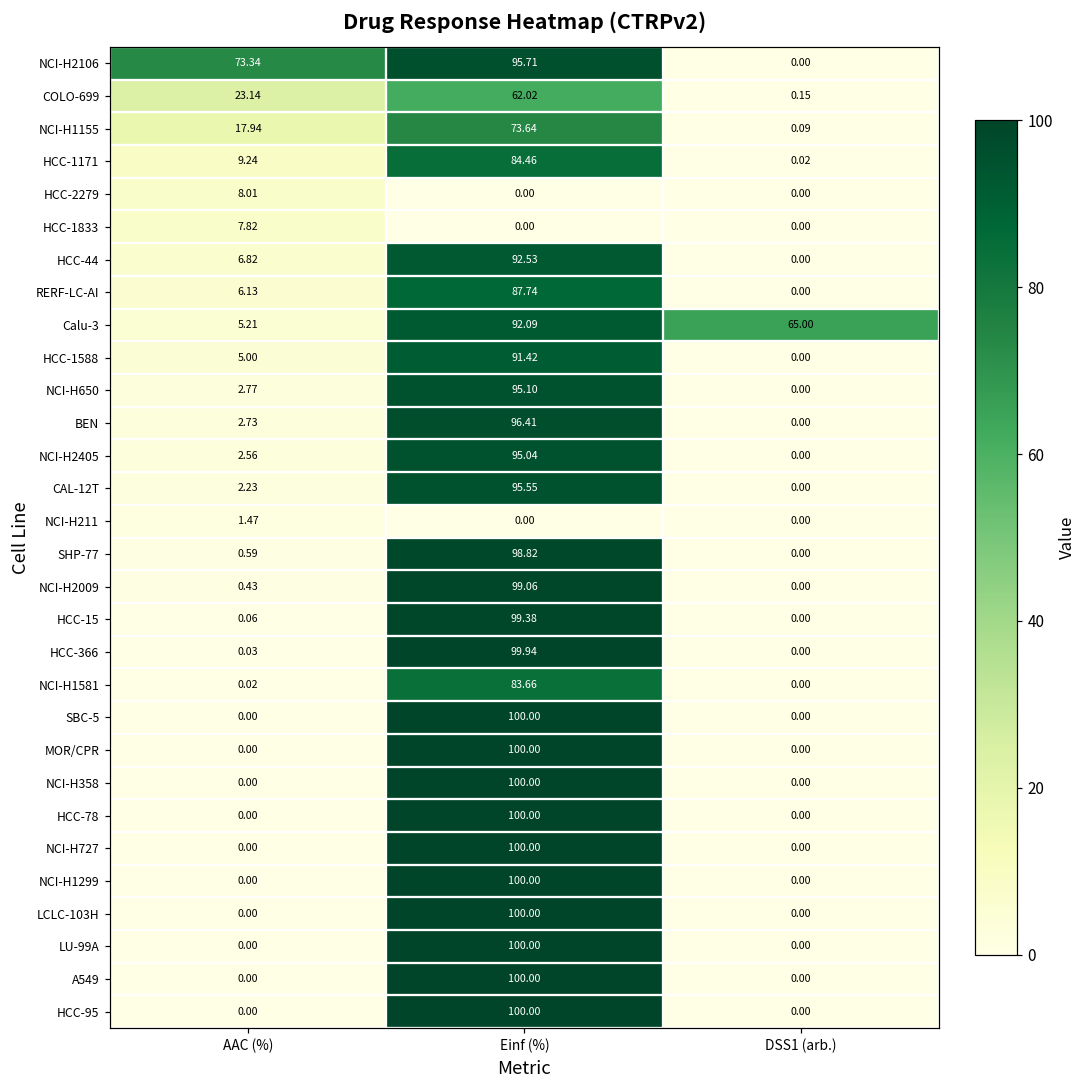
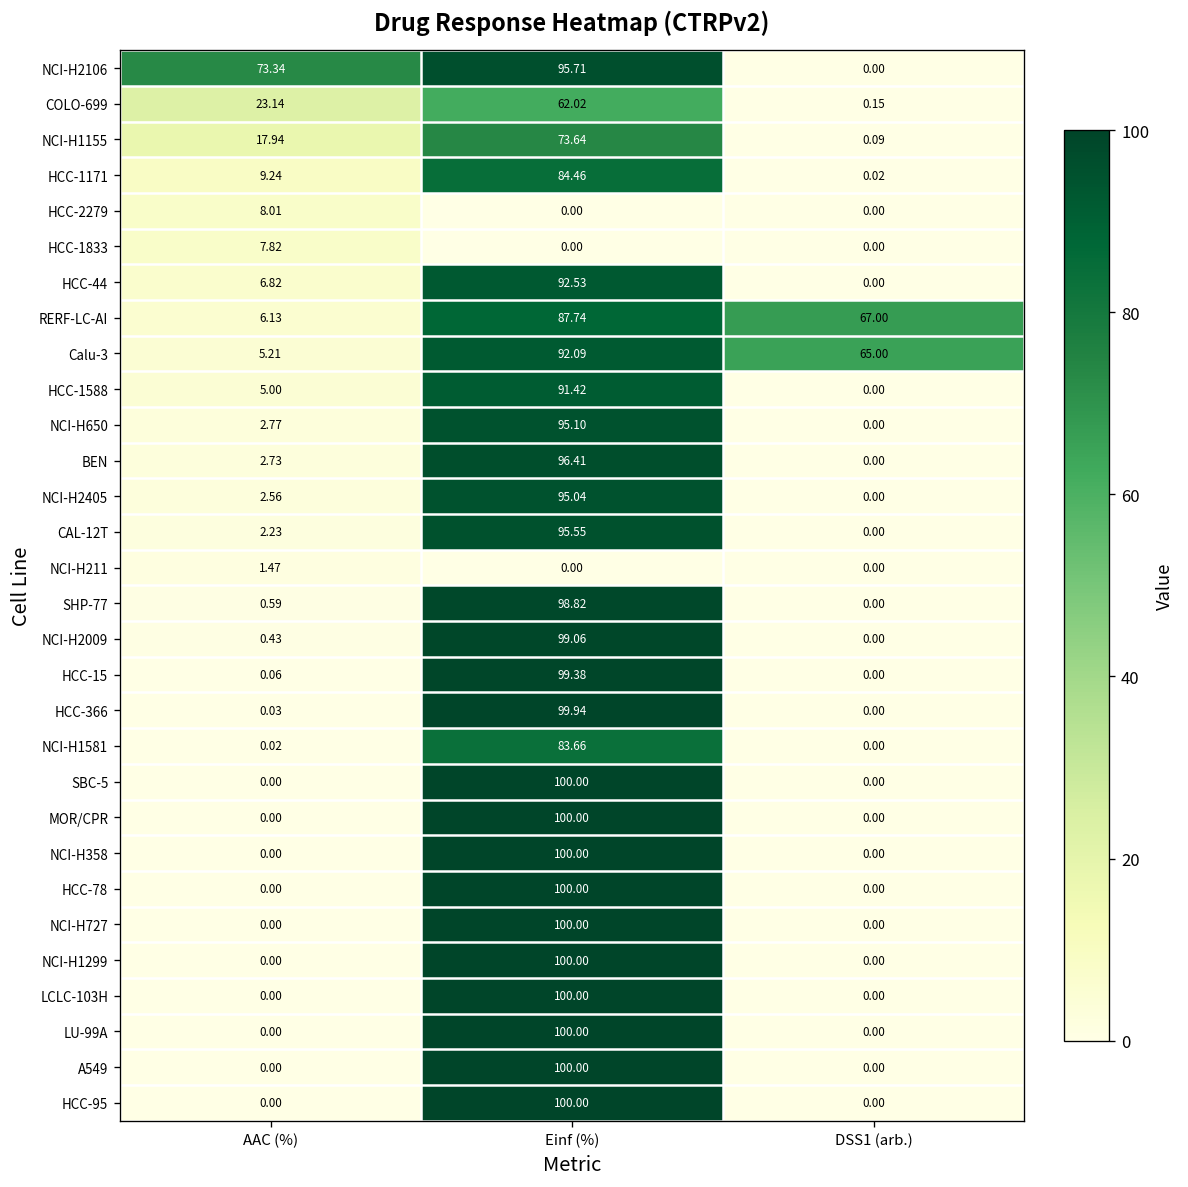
RERF-LC-AI, DSS1 (arb.): 0.00 -> 67.00
